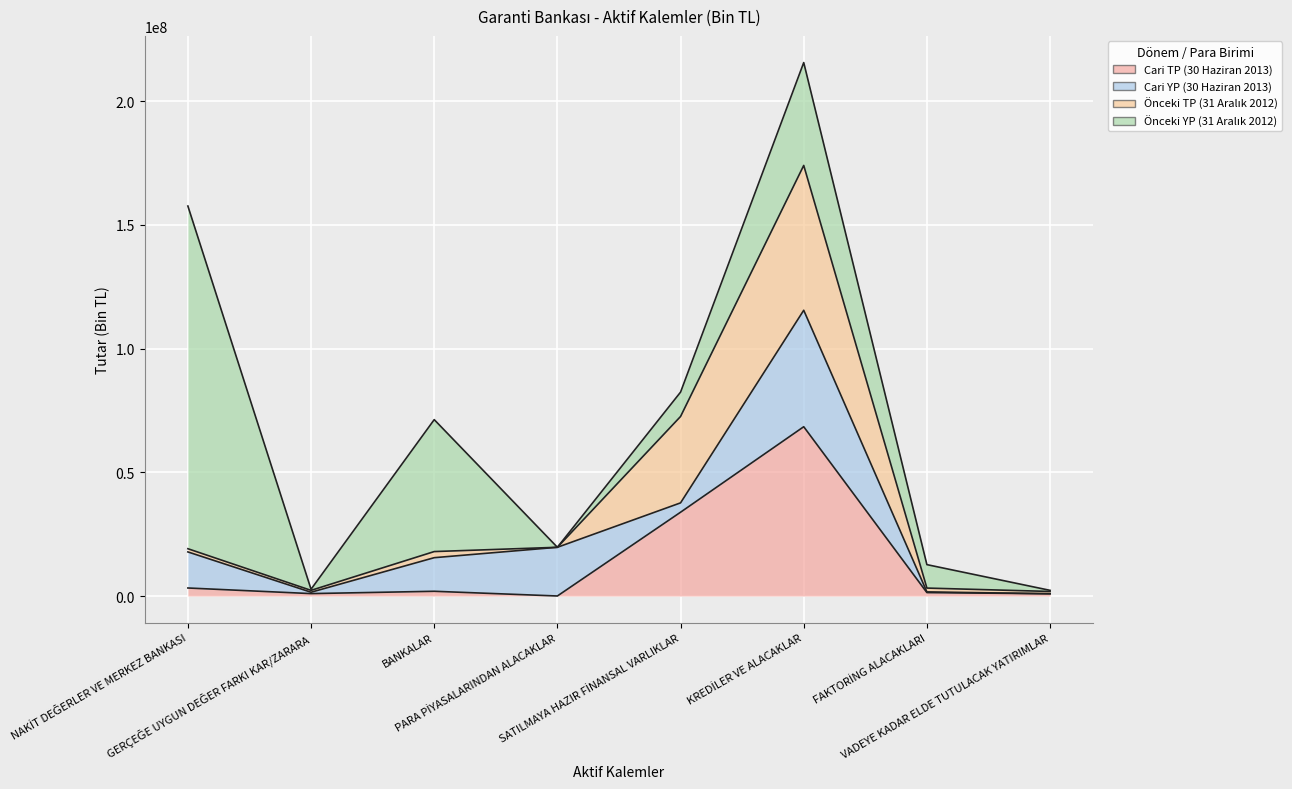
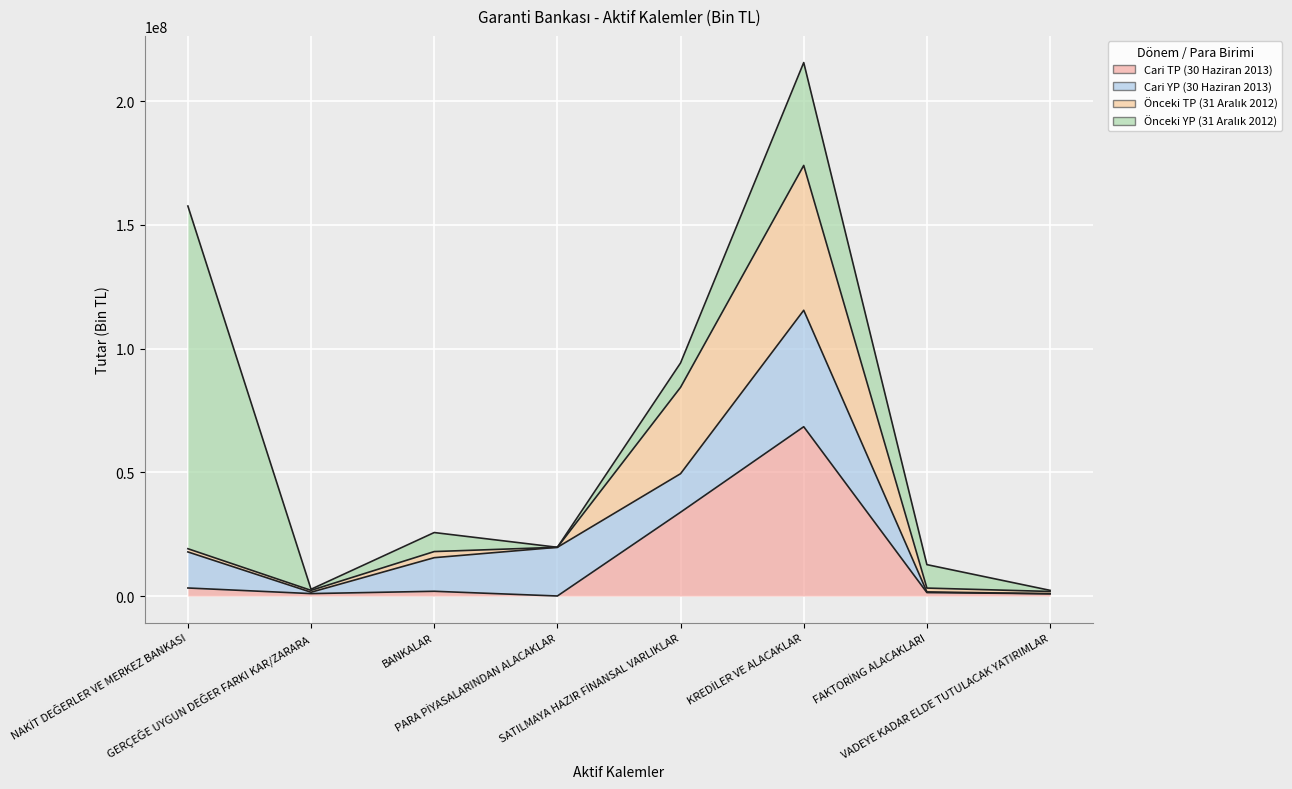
Önceki YP (31 Aralık 2012), BANKALAR: 53000000 -> 8000000
Cari YP (30 Haziran 2013), SATILMAYA HAZIR FİNANSAL VARLIKLAR: 4000000 -> 16000000
